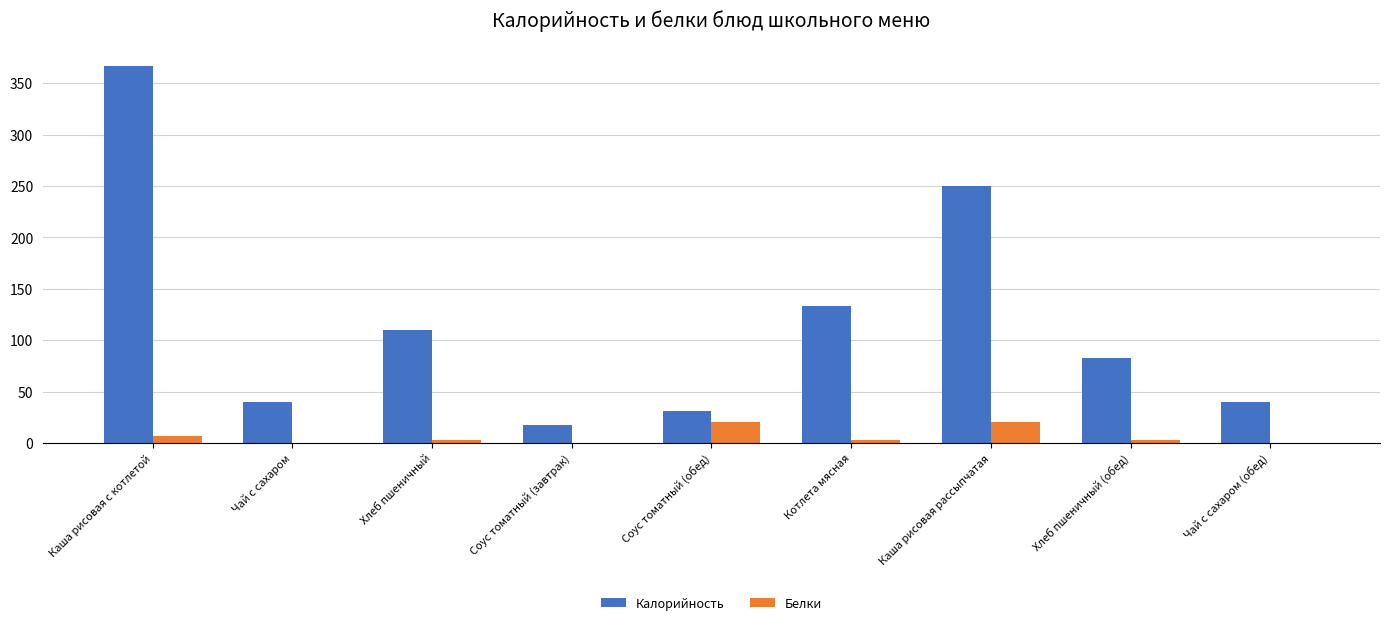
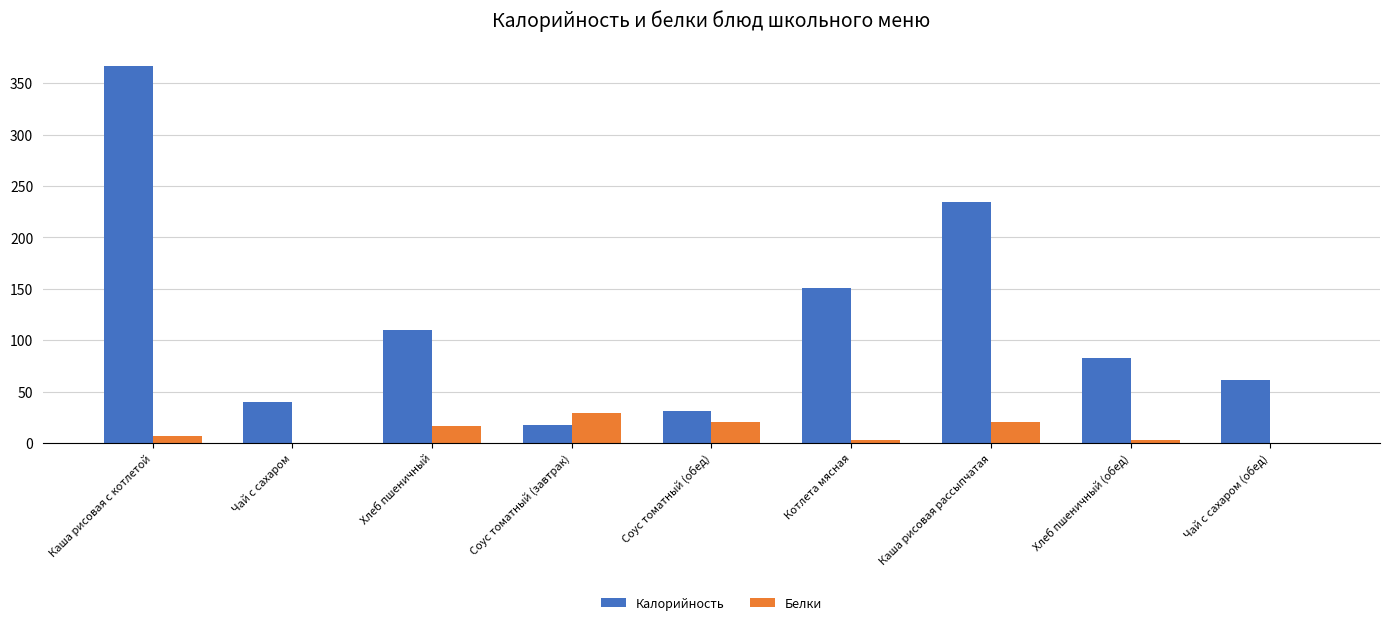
Белки, Хлеб пшеничный: 3 -> 17
Белки, Соус томатный (завтрак): 0 -> 29
Калорийность, Котлета мясная: 133 -> 151
Калорийность, Каша рисовая рассыпчатая: 250 -> 234
Калорийность, Чай с сахаром (обед): 40 -> 61
